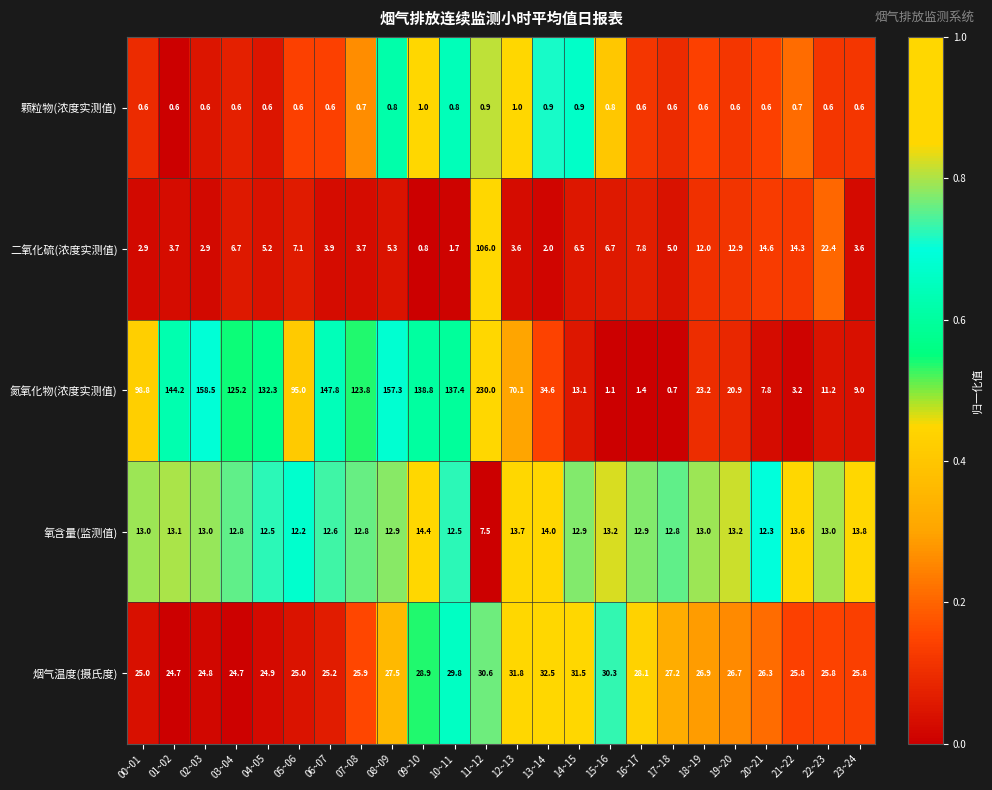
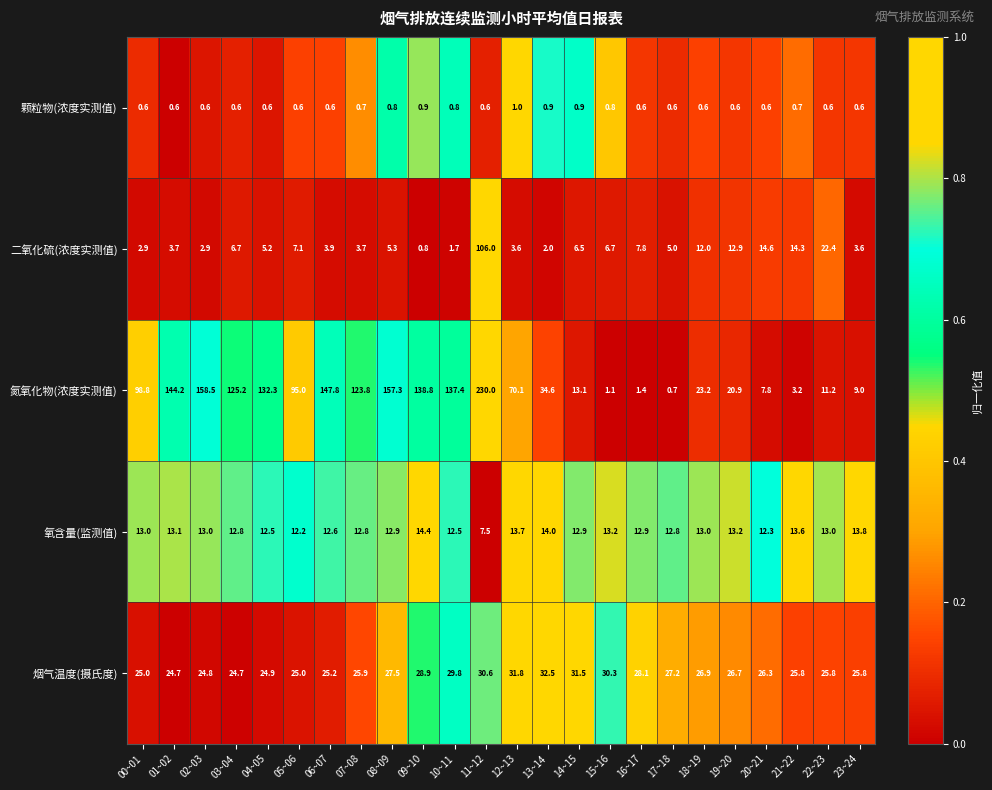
颗粒物(浓度实测值), 09~10: 1.0 -> 0.9
颗粒物(浓度实测值), 11~12: 0.9 -> 0.6
